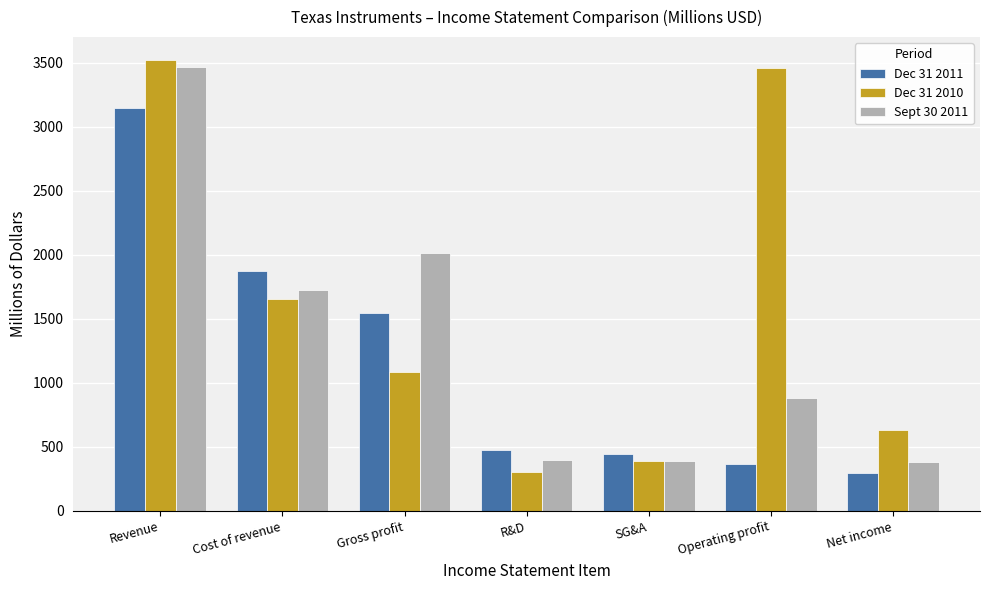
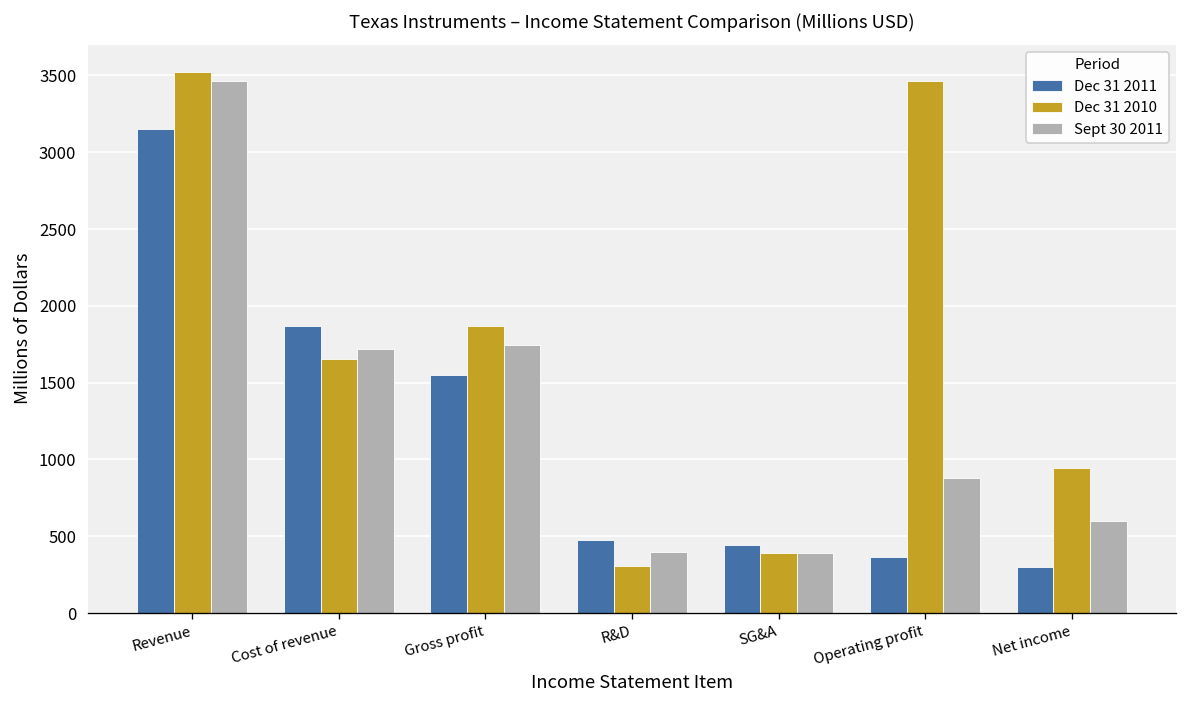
Dec 31 2010, Gross profit: 1090 -> 1870
Sept 30 2011, Gross profit: 2020 -> 1740
Dec 31 2010, Net income: 630 -> 940
Sept 30 2011, Net income: 380 -> 600
